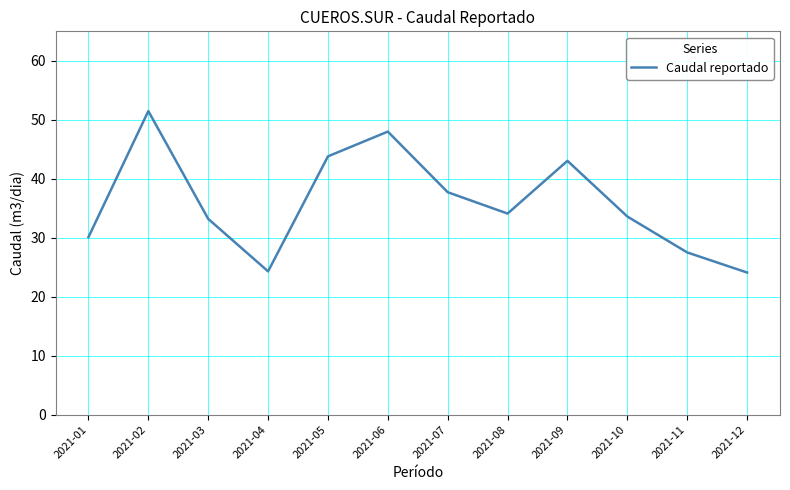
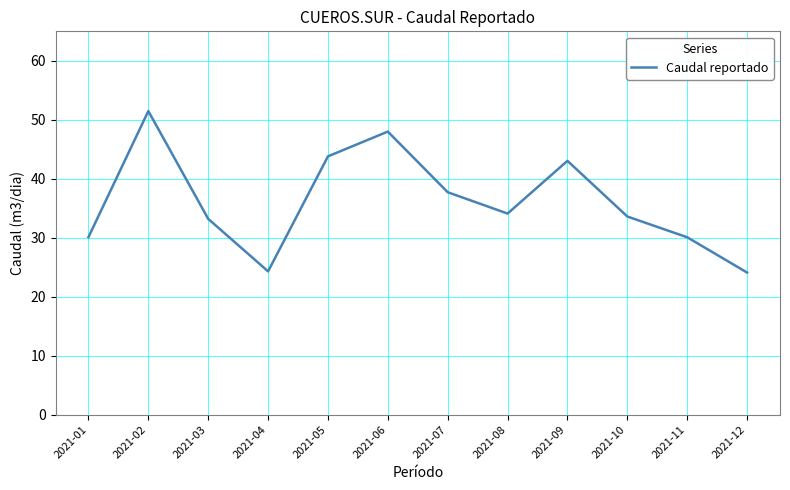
2021-11: 28 -> 30
